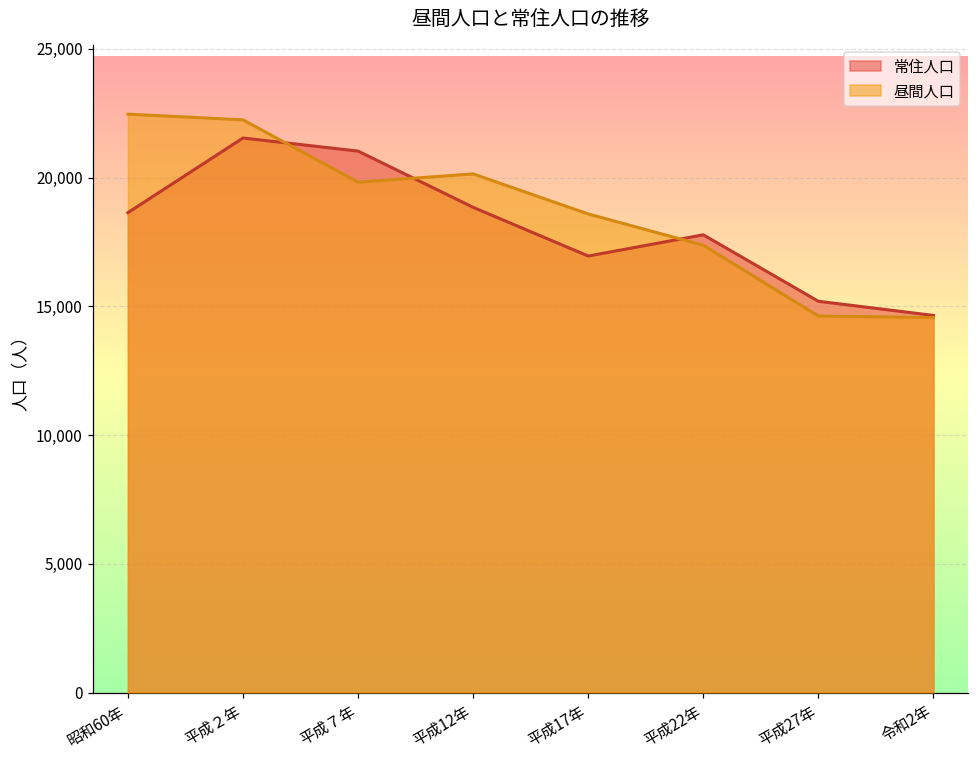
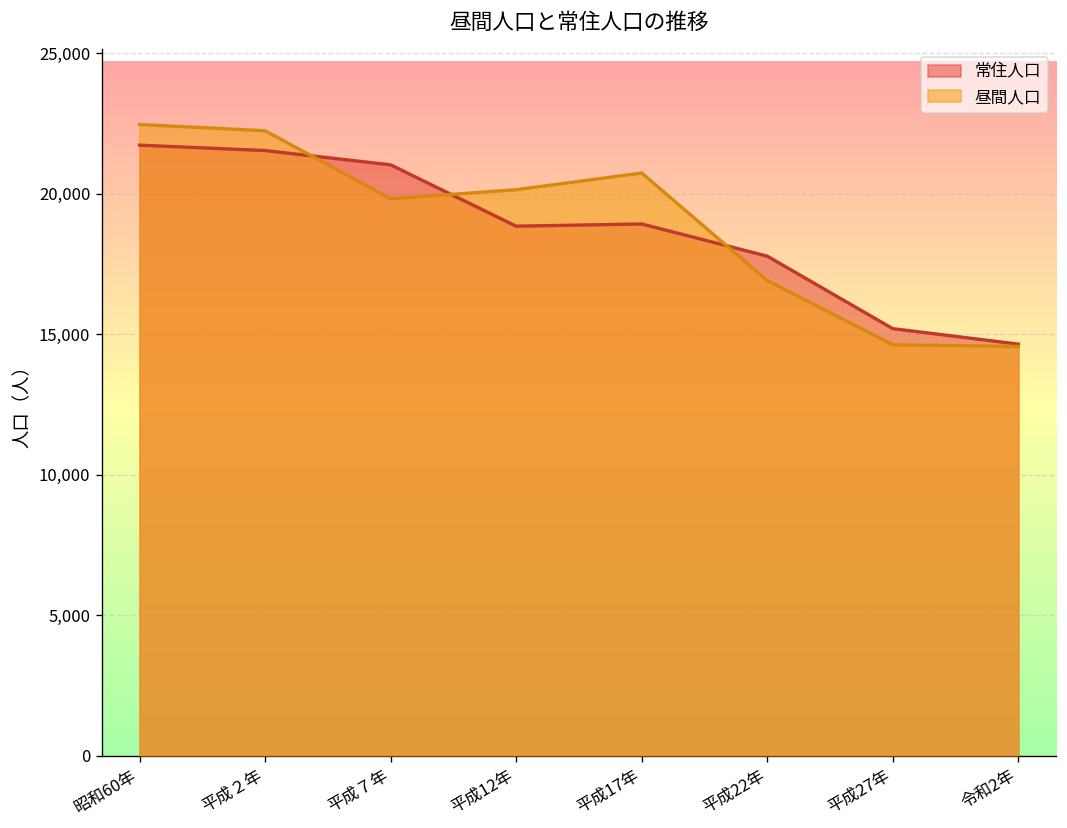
常住人口, 昭和60年: 18,600 -> 21,700
常住人口, 平成17年: 17,000 -> 18,900
昼間人口, 平成17年: 18,600 -> 20,700
昼間人口, 平成22年: 17,400 -> 16,900
